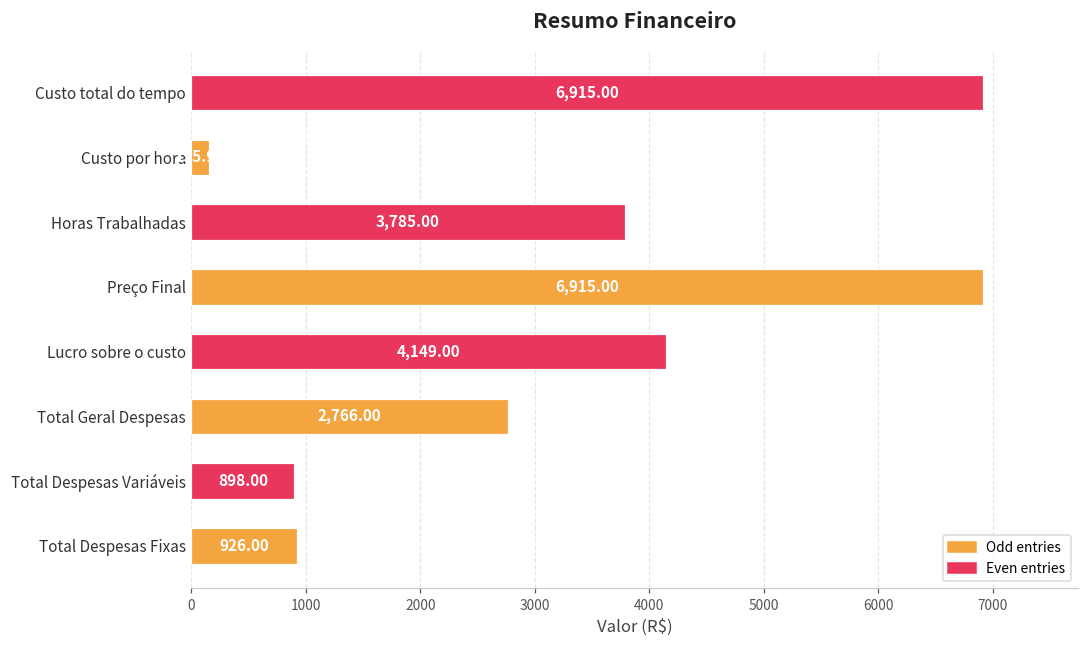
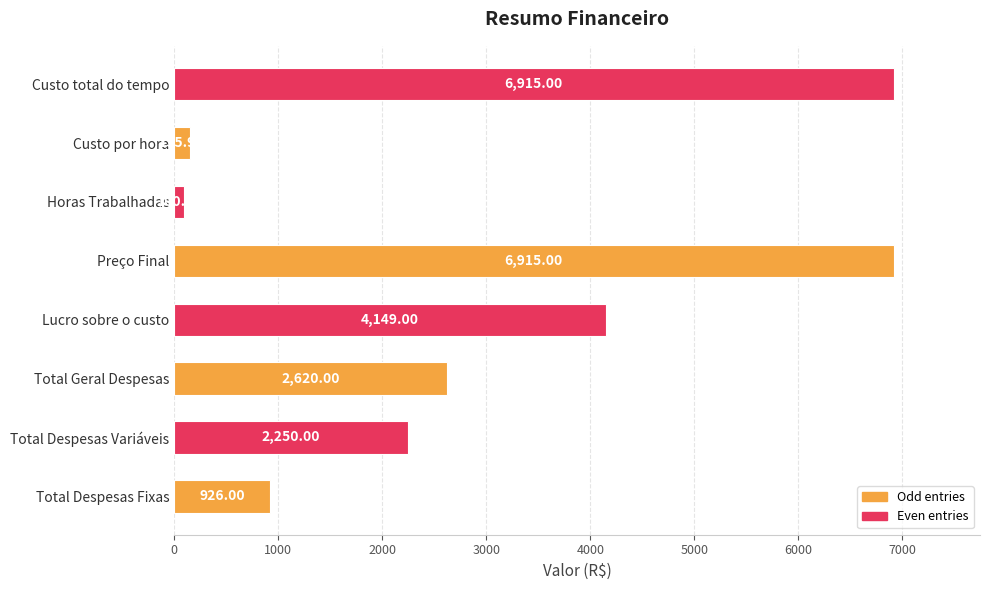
Horas Trabalhadas: 3790 -> 100
Total Geral Despesas: 2,766.00 -> 2,620.00
Total Despesas Variáveis: 898.00 -> 2,250.00
